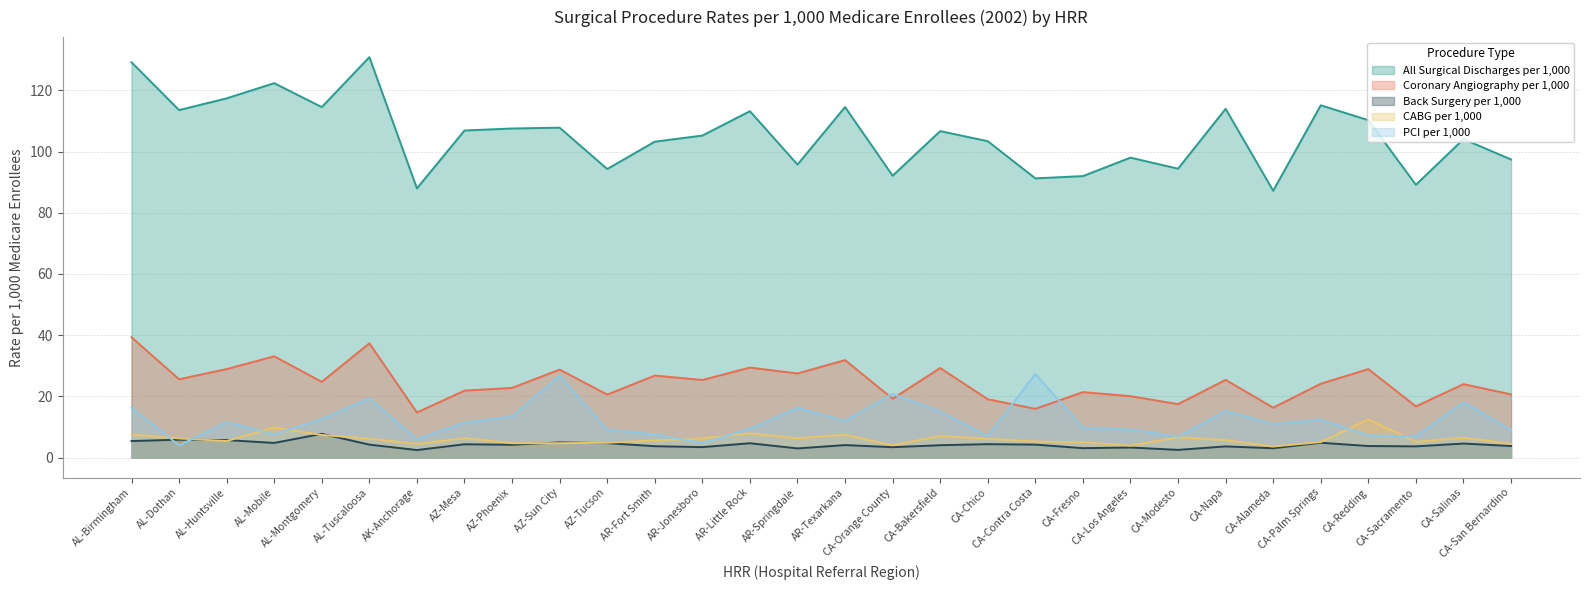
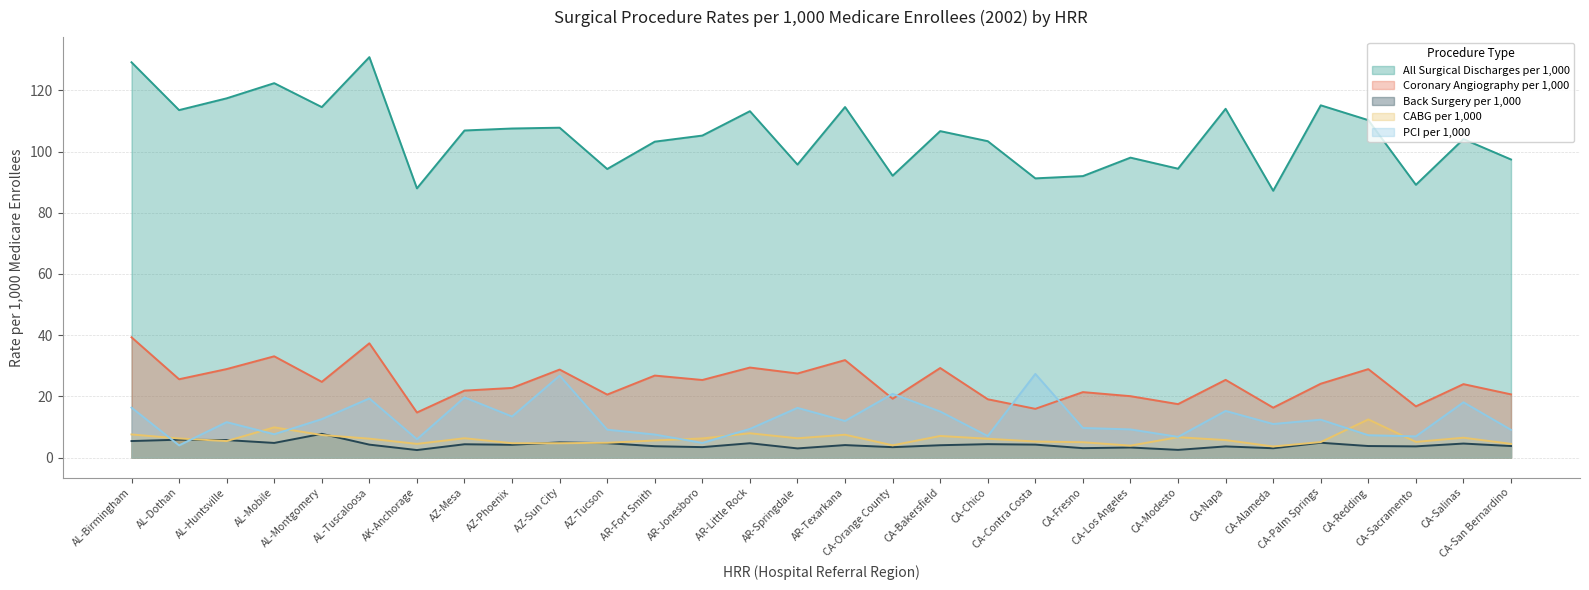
PCI per 1,000, AZ-Mesa: 11 -> 20
